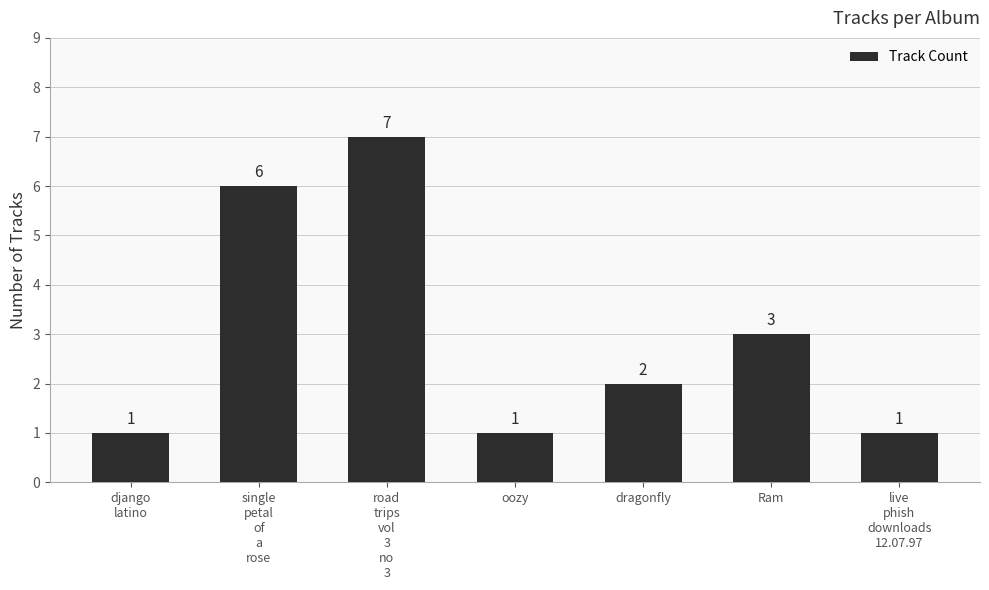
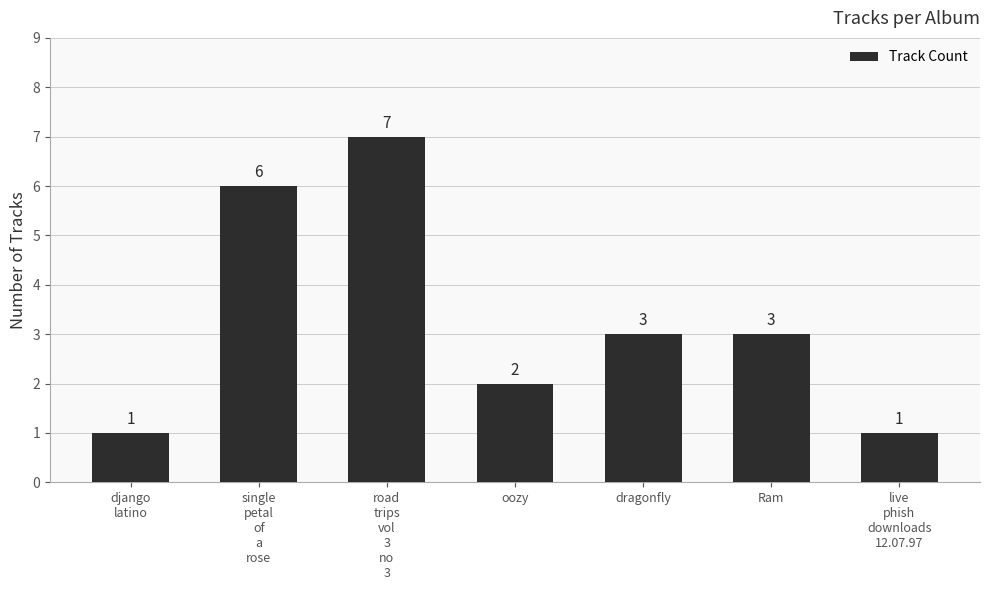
oozy: 1 -> 2
dragonfly: 2 -> 3
